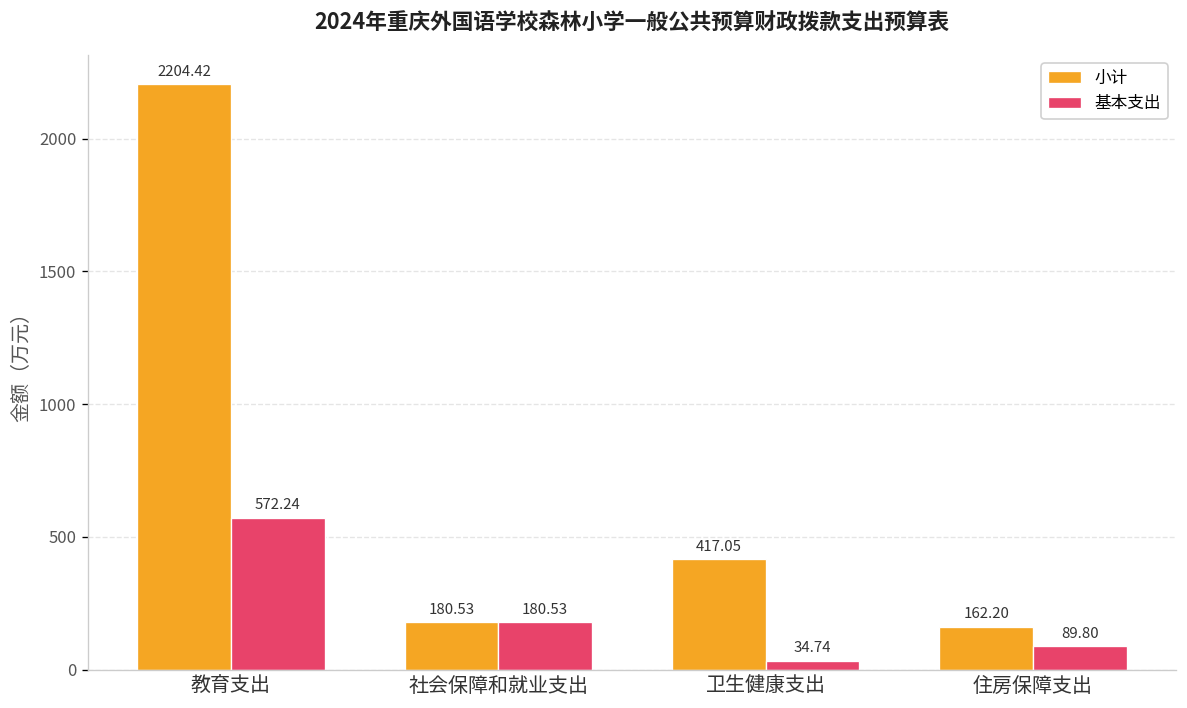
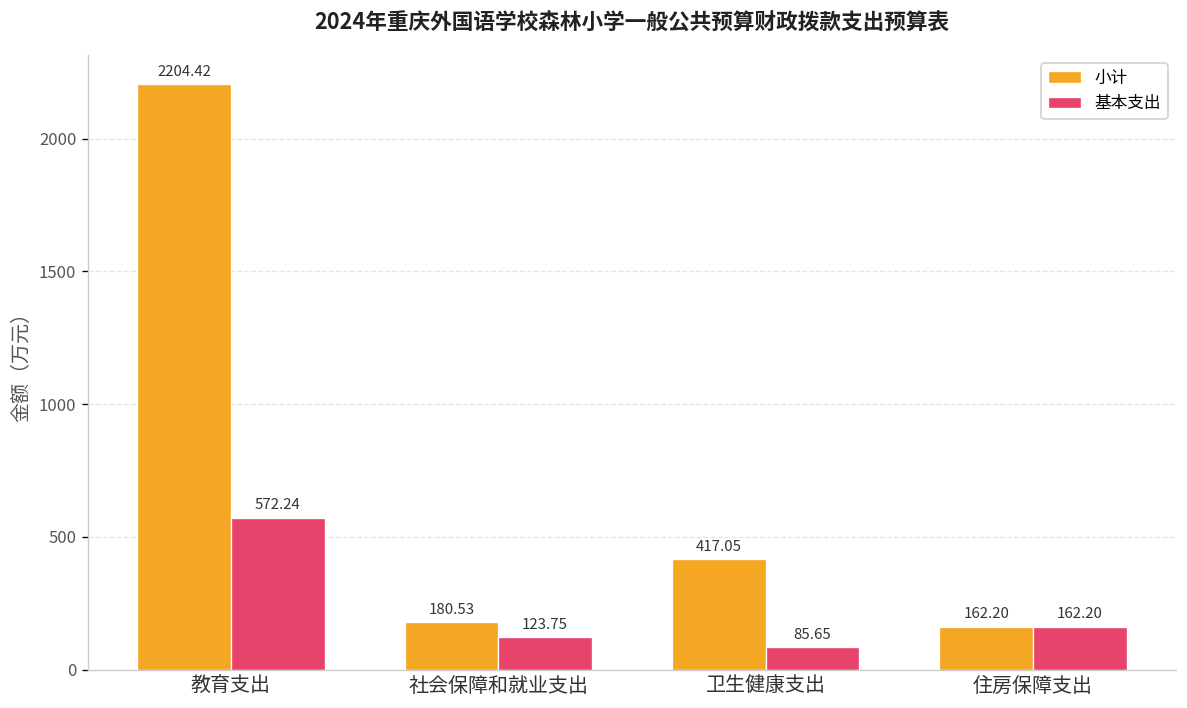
基本支出, 社会保障和就业支出: 180.53 -> 123.75
基本支出, 卫生健康支出: 34.74 -> 85.65
基本支出, 住房保障支出: 89.80 -> 162.20
